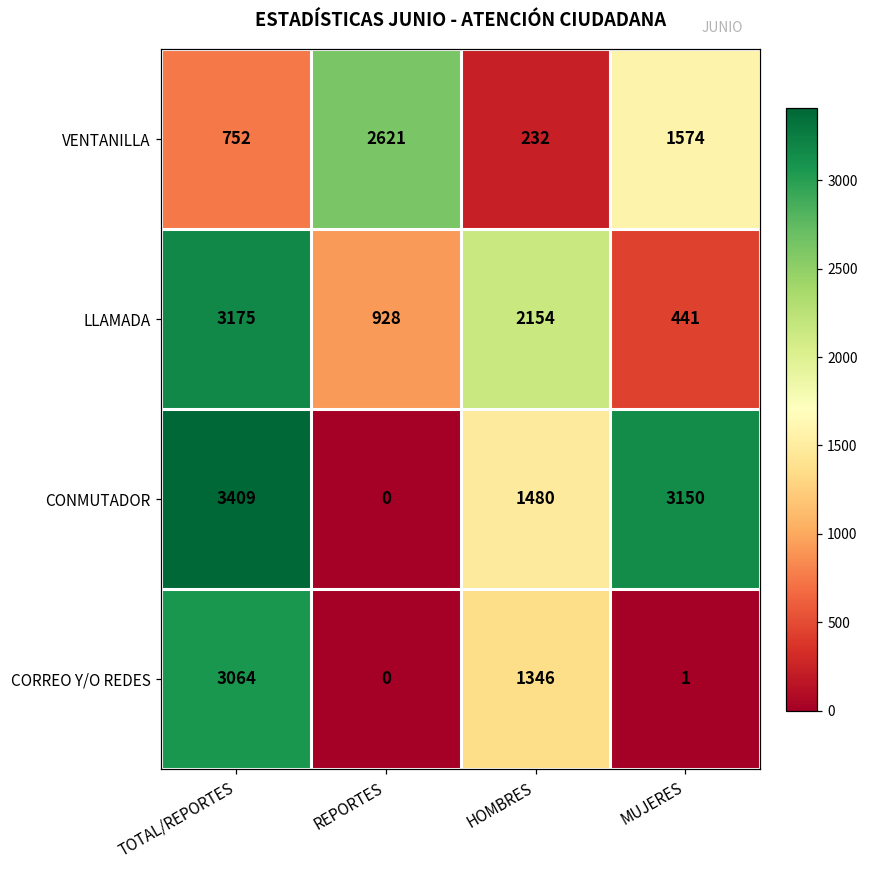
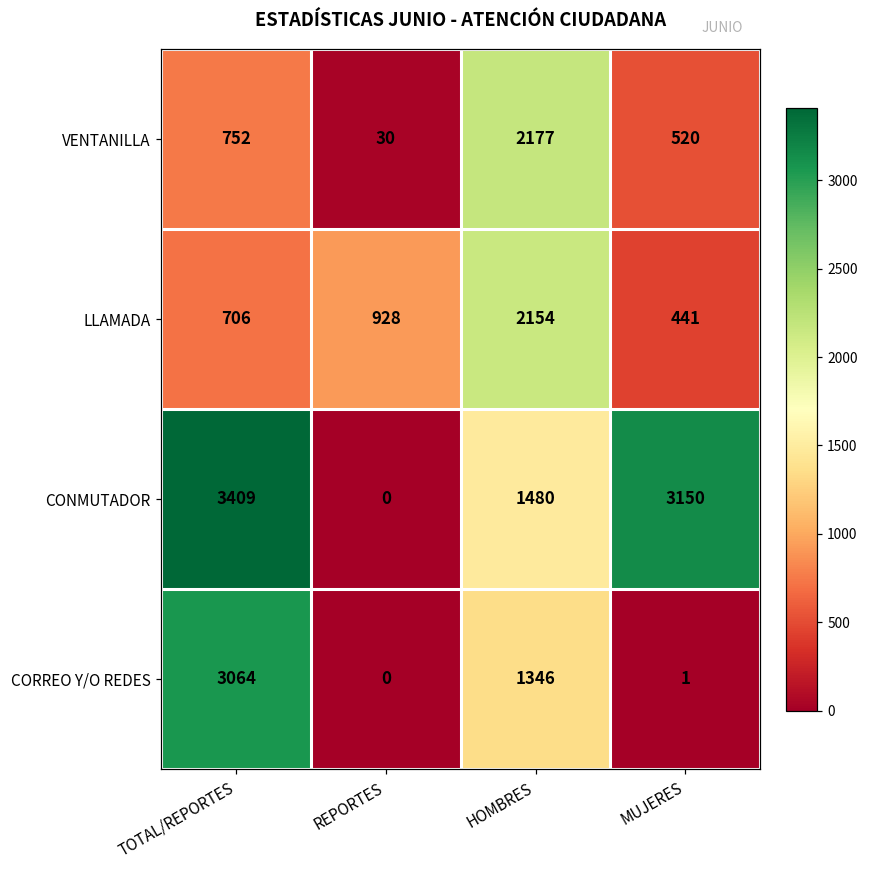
VENTANILLA, REPORTES: 2621 -> 30
VENTANILLA, HOMBRES: 232 -> 2177
VENTANILLA, MUJERES: 1574 -> 520
LLAMADA, TOTAL/REPORTES: 3175 -> 706
